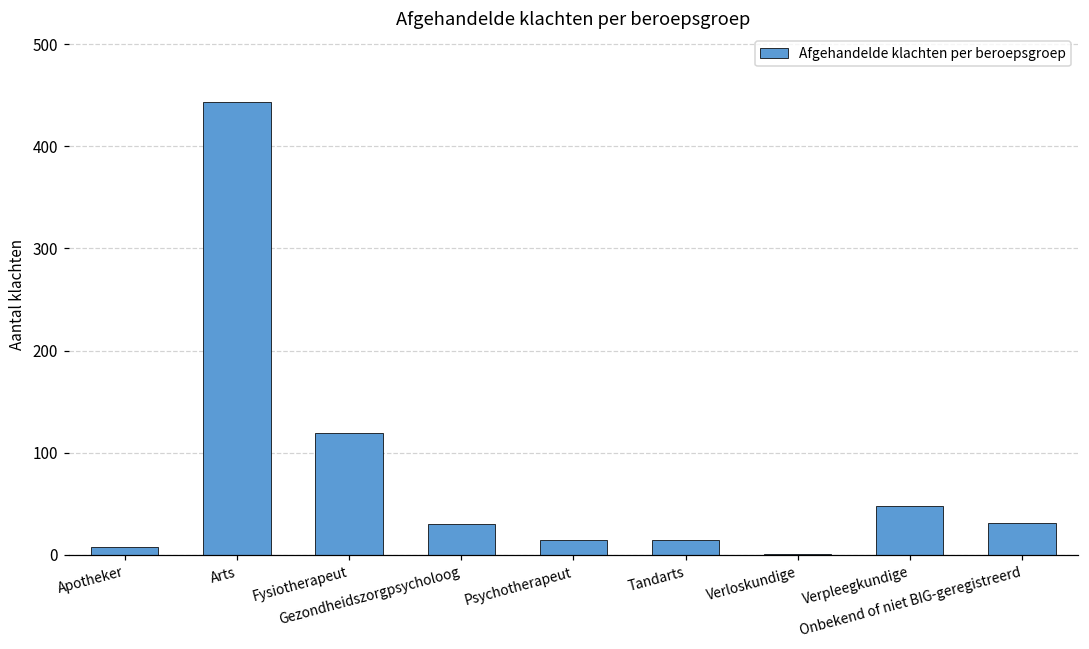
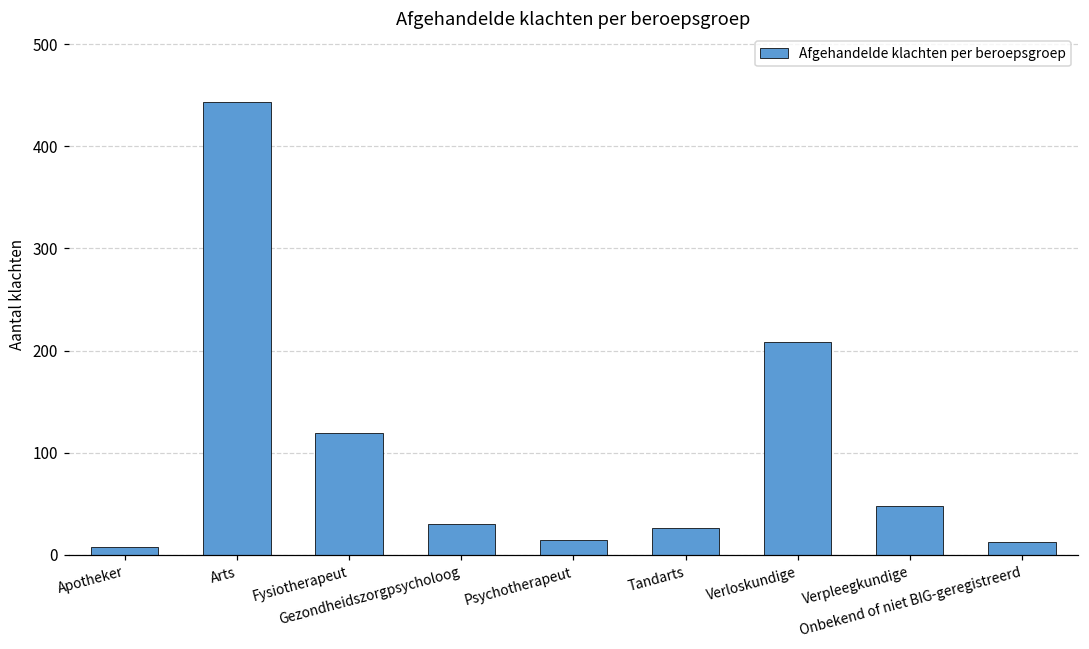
Tandarts: 20 -> 30
Verloskundige: 0 -> 210
Onbekend of niet BIG-geregistreerd: 30 -> 10
